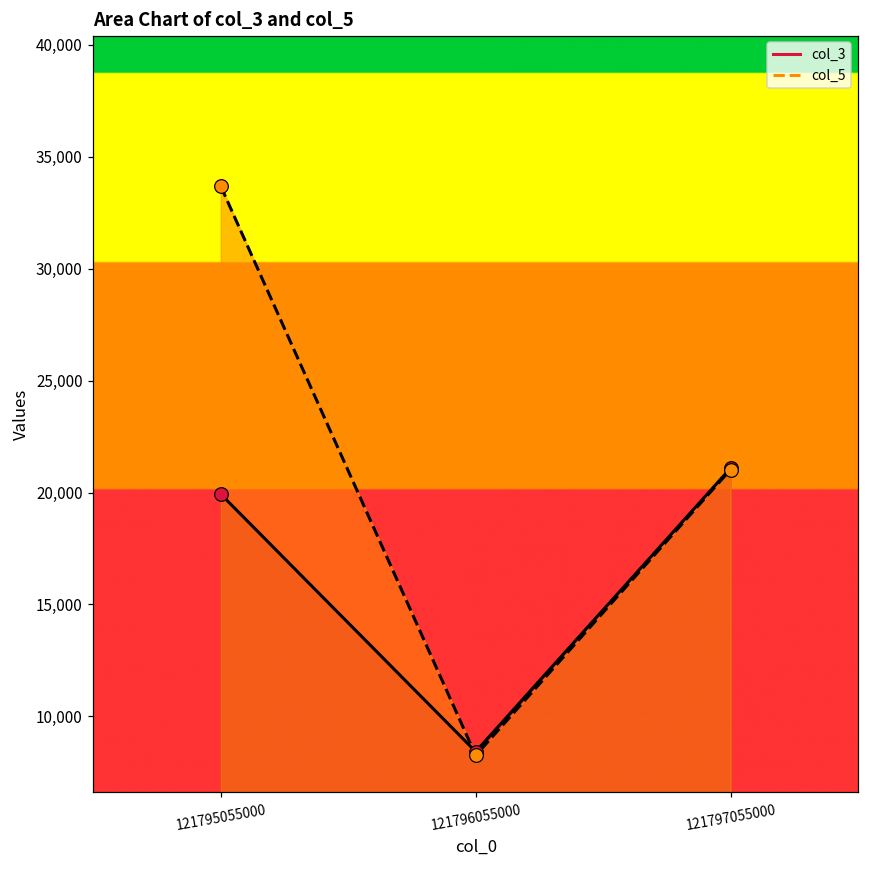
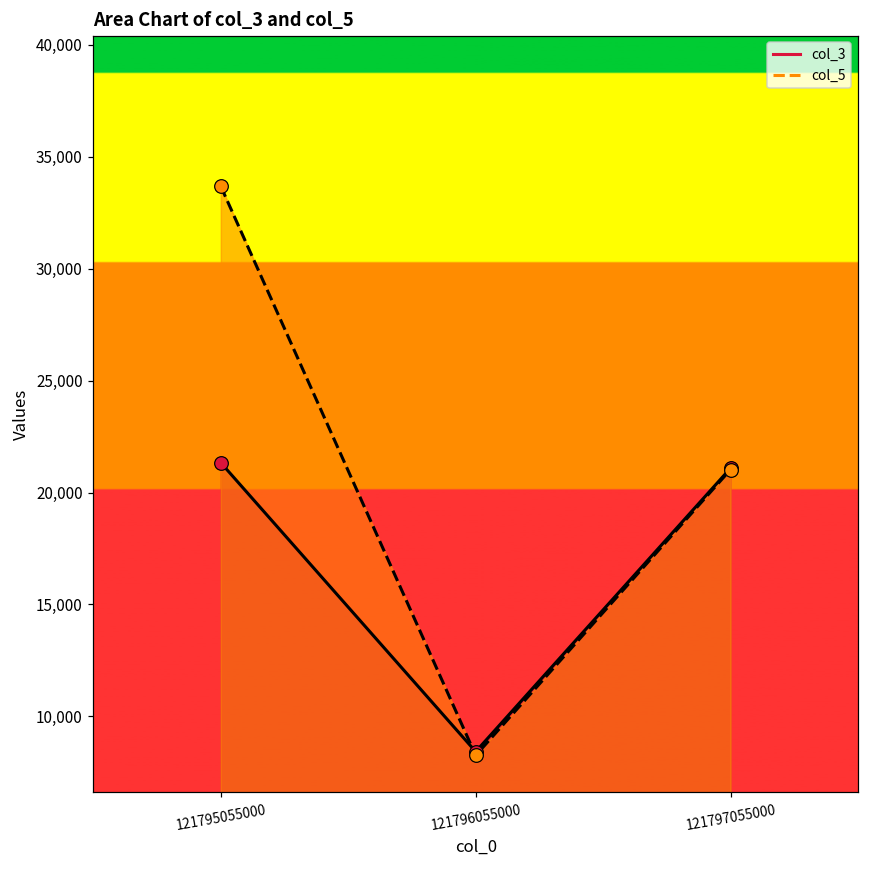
col_3, 121795055000: 19,900 -> 21,300
